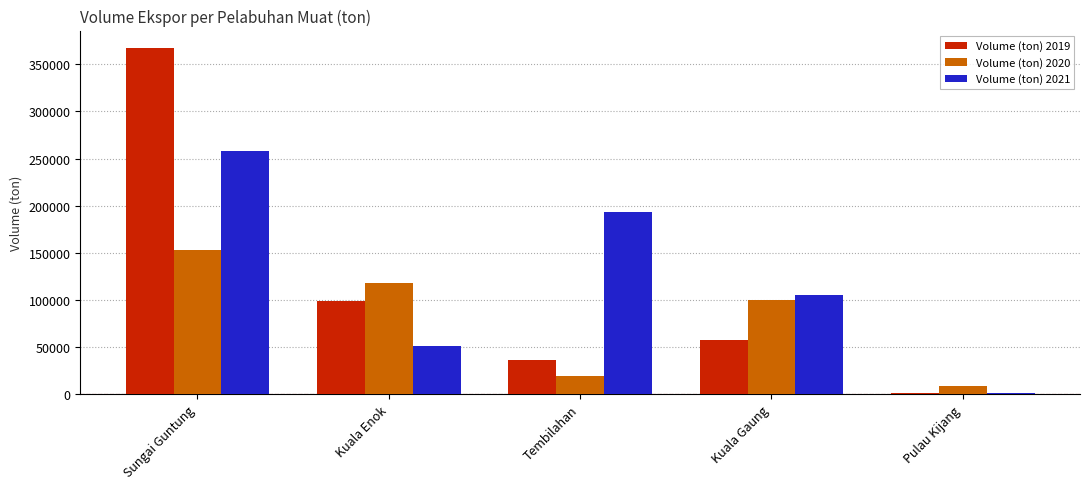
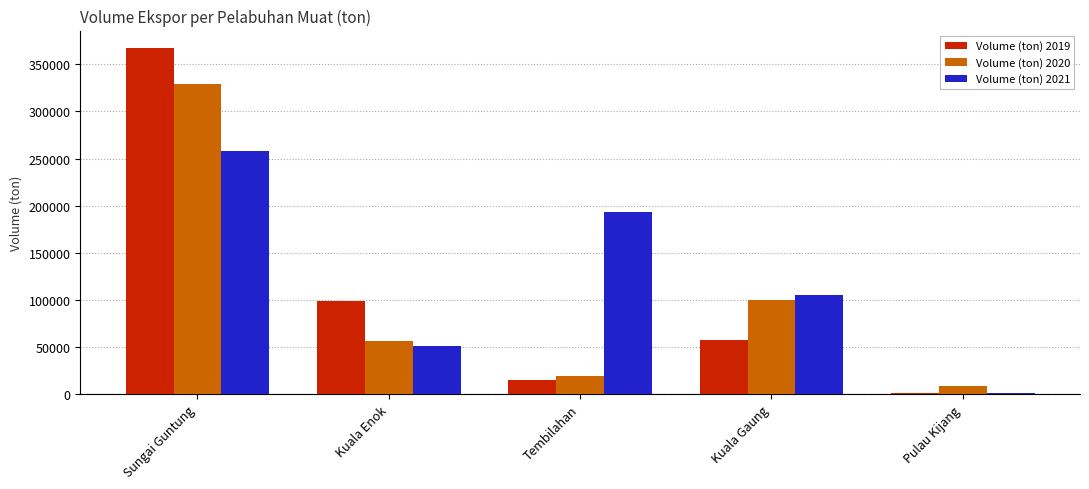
Volume (ton) 2020, Sungai Guntung: 150000 -> 330000
Volume (ton) 2020, Kuala Enok: 120000 -> 60000
Volume (ton) 2019, Tembilahan: 40000 -> 20000
